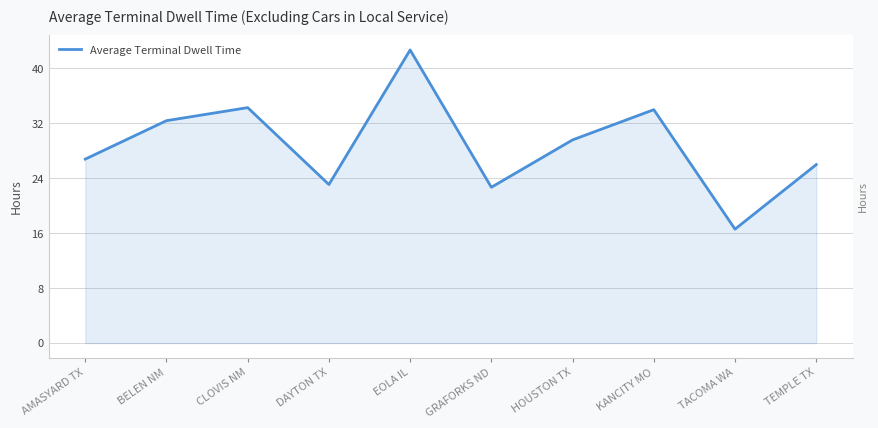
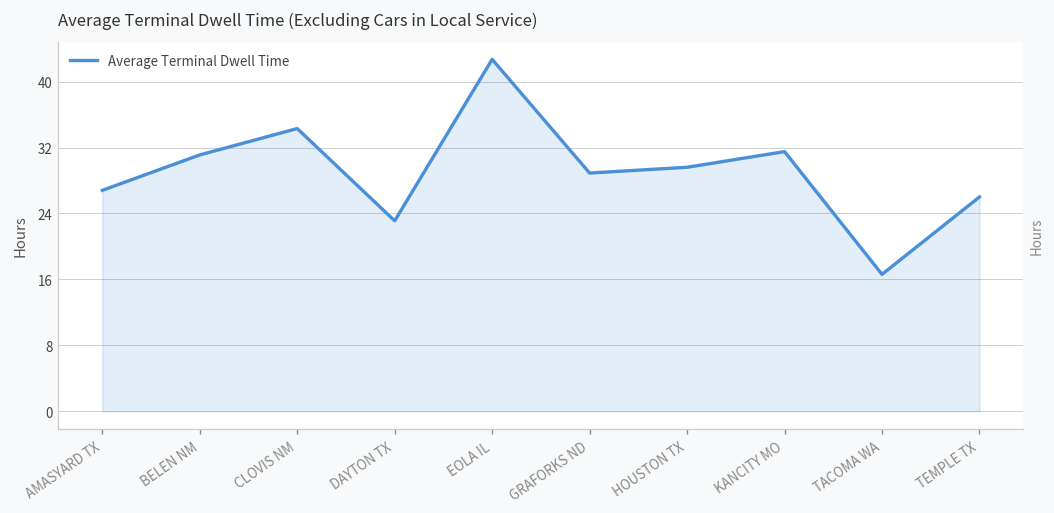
BELEN NM: 32 -> 31
GRAFORKS ND: 23 -> 29
KANCITY MO: 34 -> 32
